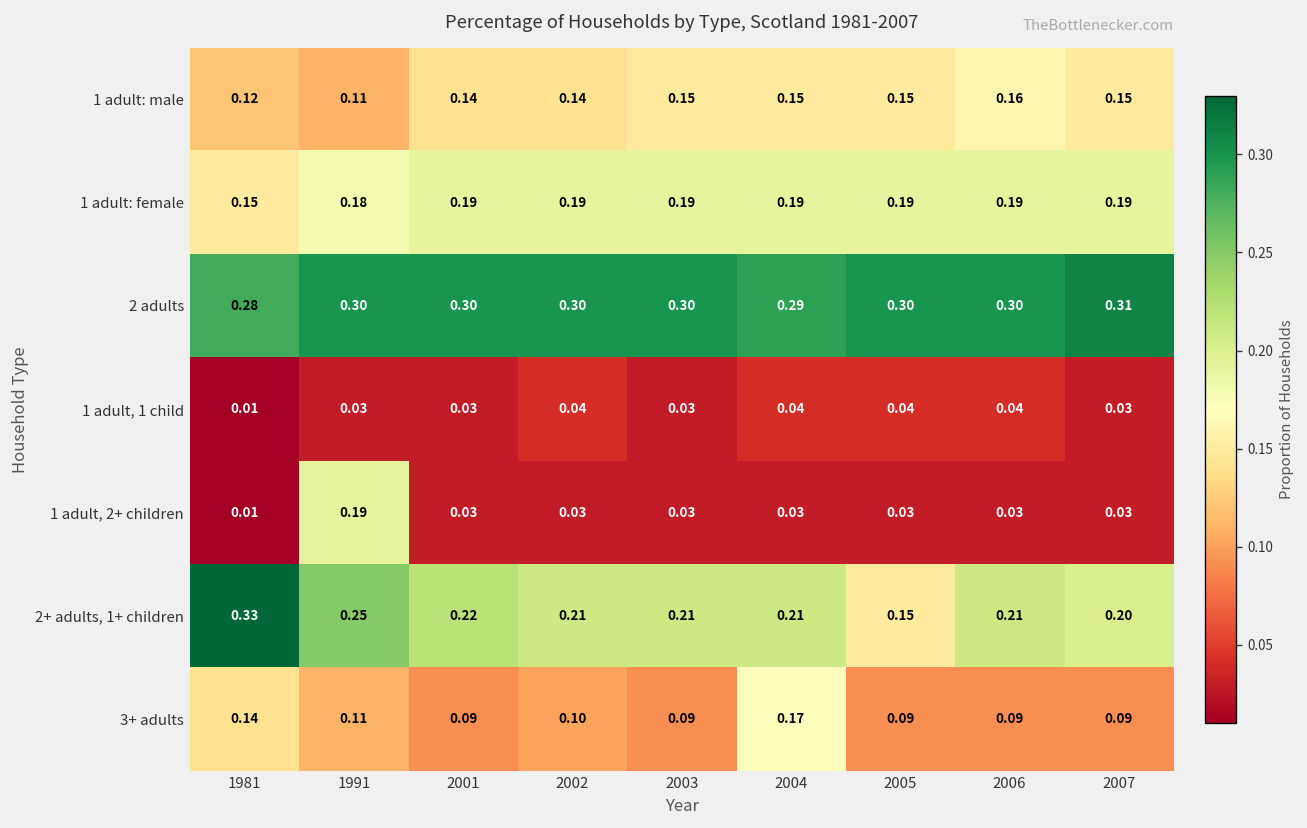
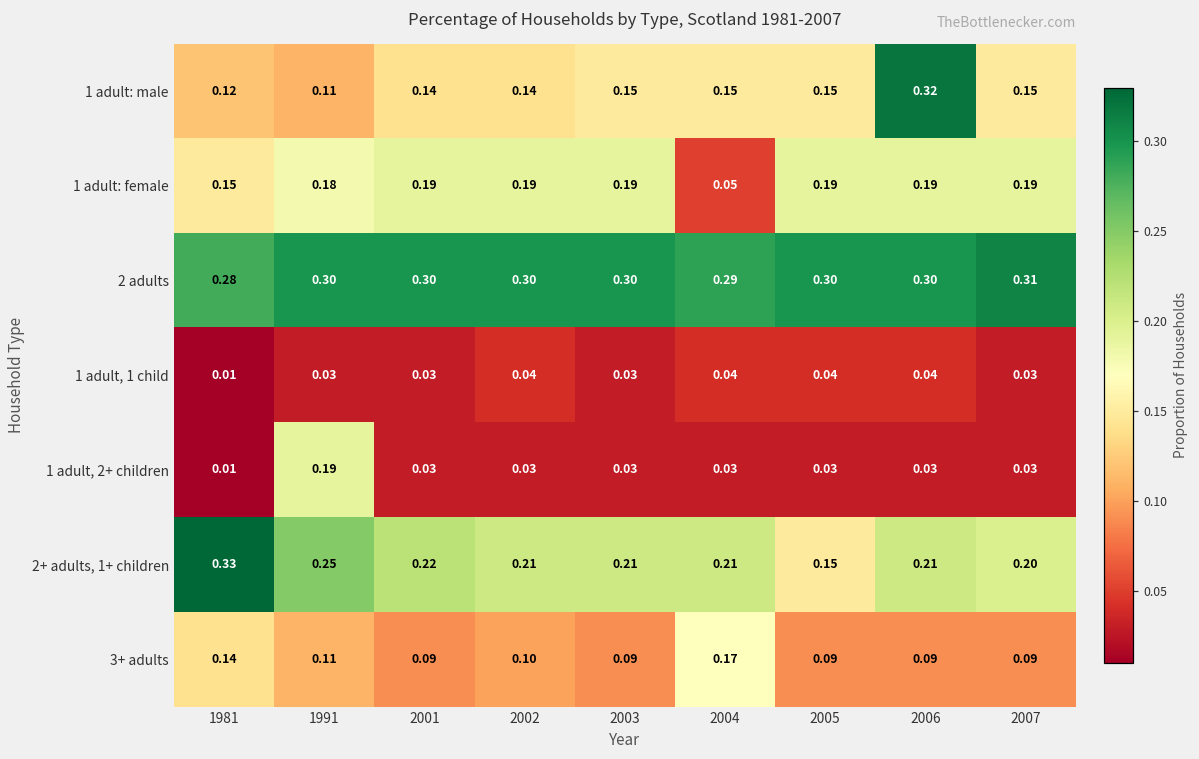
1 adult: male, 2006: 0.16 -> 0.32
1 adult: female, 2004: 0.19 -> 0.05
